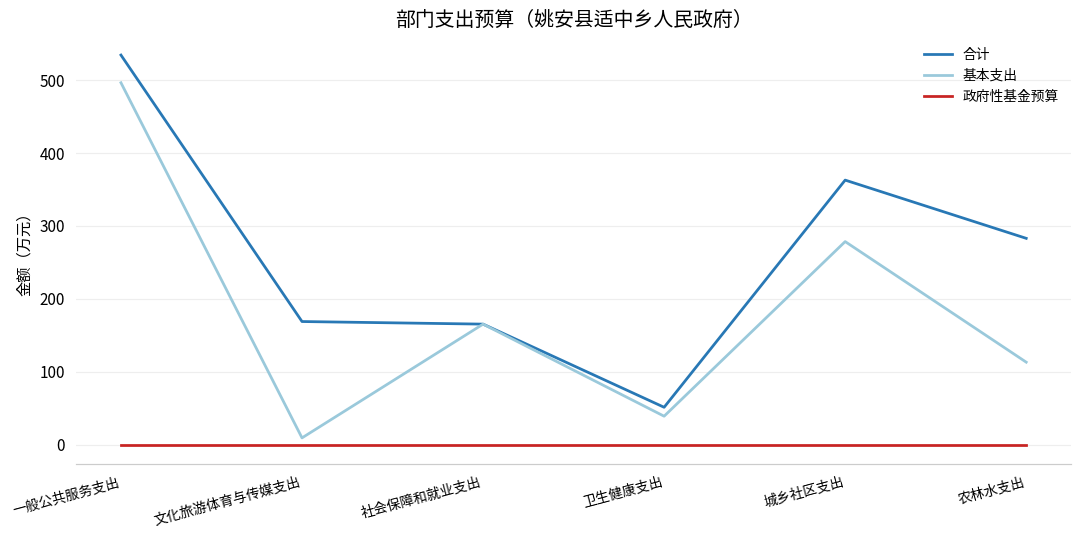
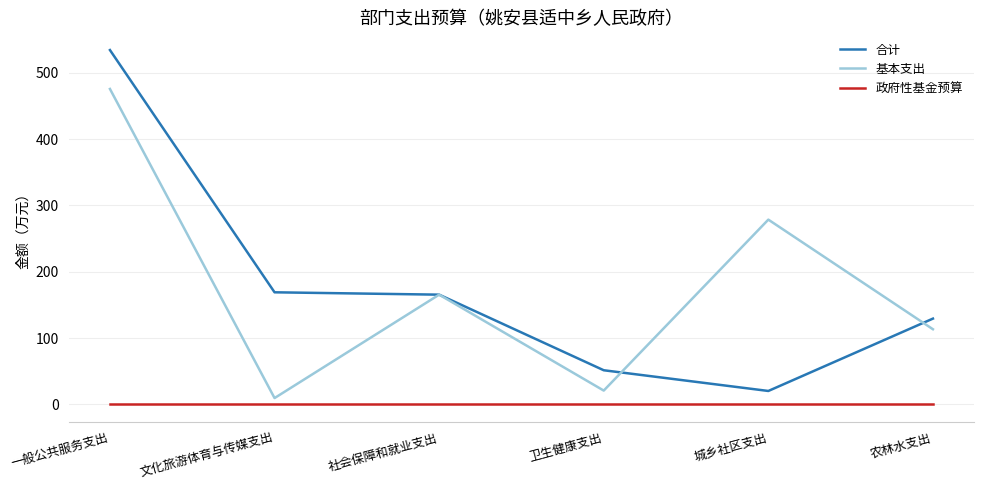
基本支出, 一般公共服务支出: 500 -> 480
基本支出, 卫生健康支出: 40 -> 20
合计, 城乡社区支出: 360 -> 20
合计, 农林水支出: 280 -> 130
